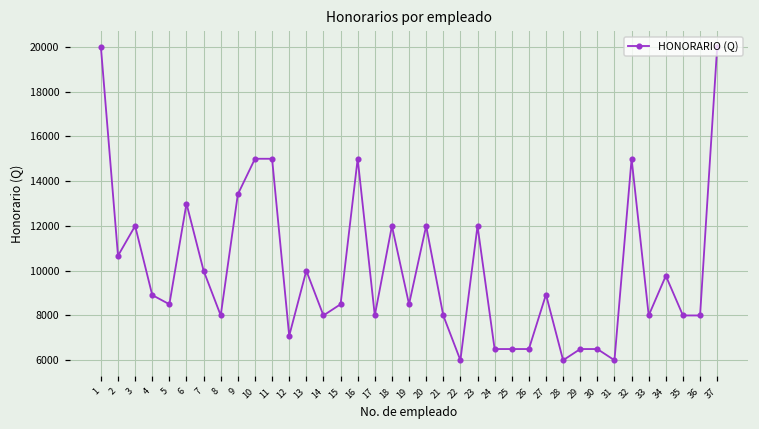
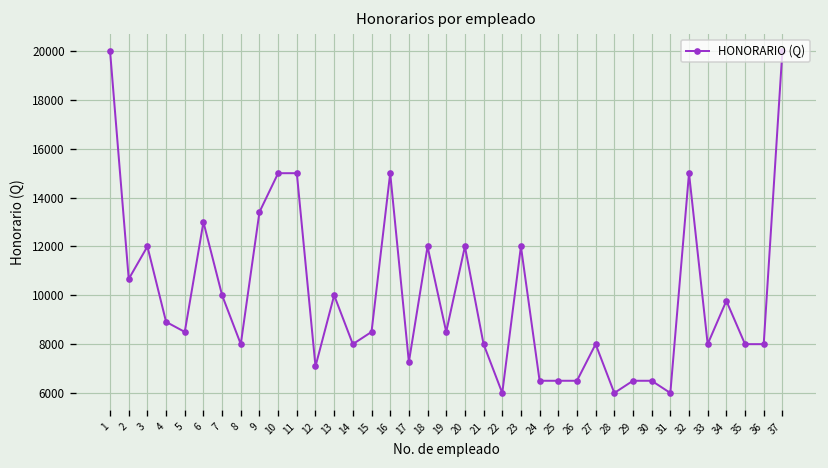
17: 8000 -> 7300
27: 8900 -> 8000
